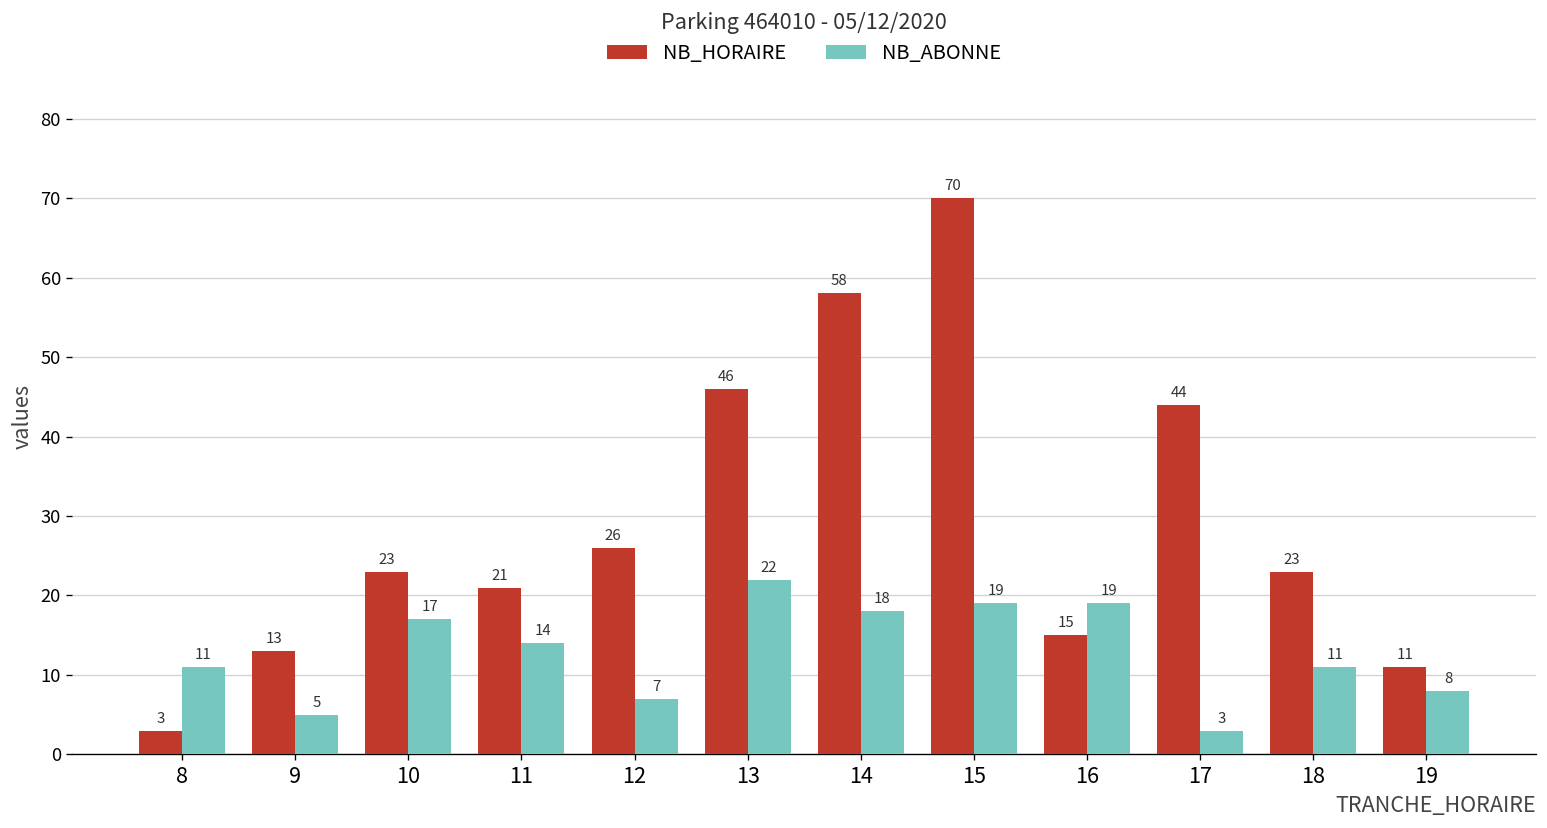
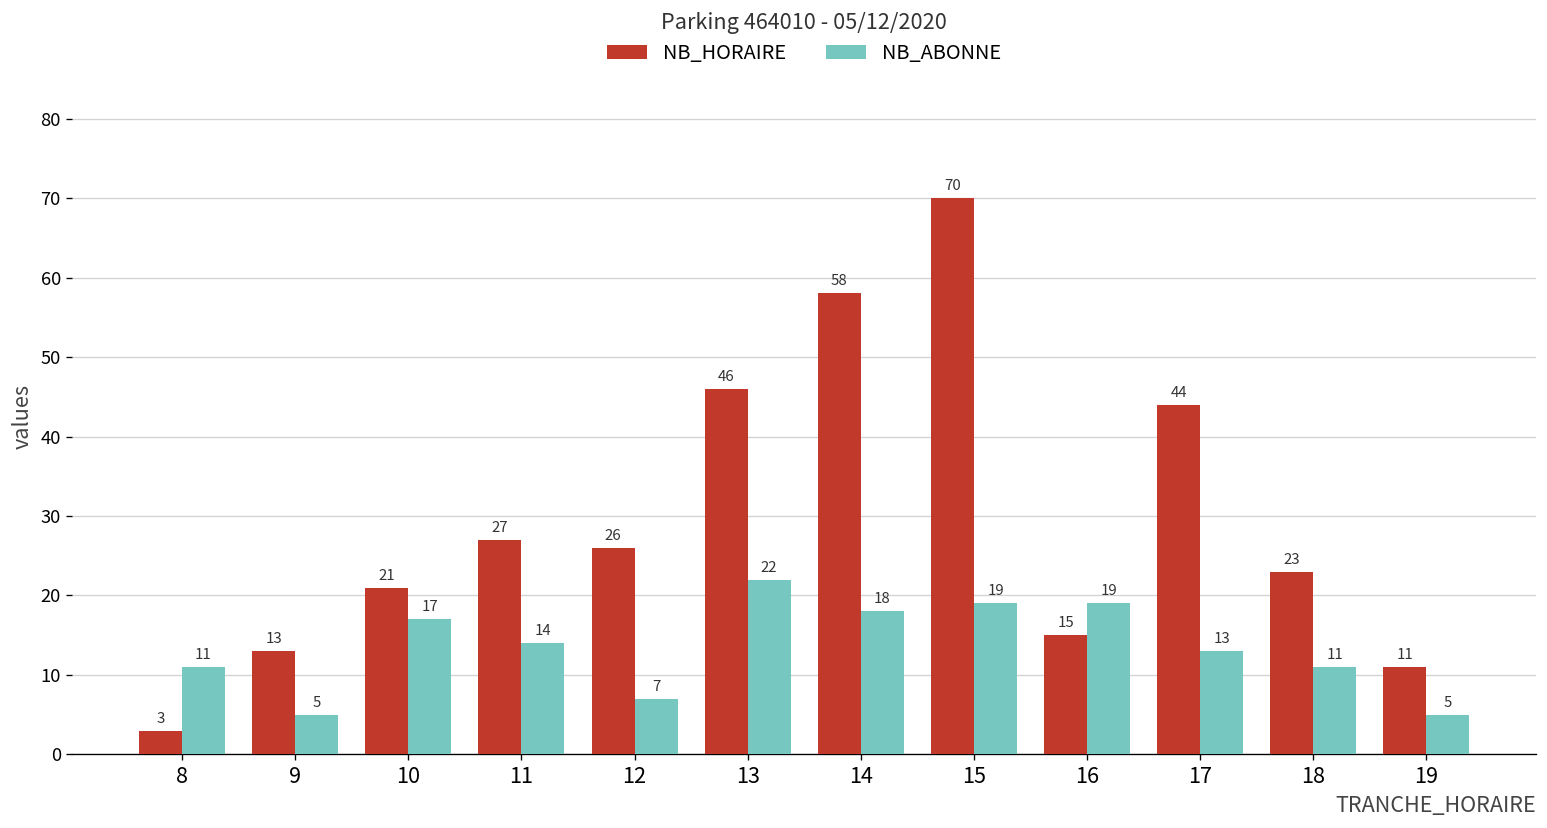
NB_HORAIRE, 10: 23 -> 21
NB_HORAIRE, 11: 21 -> 27
NB_ABONNE, 17: 3 -> 13
NB_ABONNE, 19: 8 -> 5
